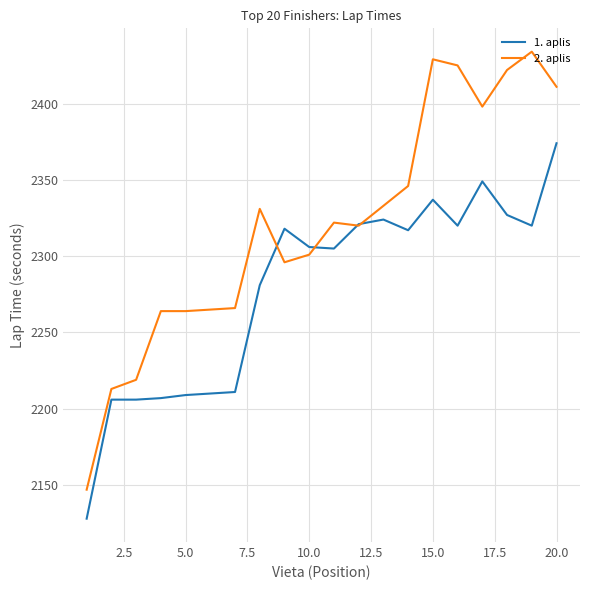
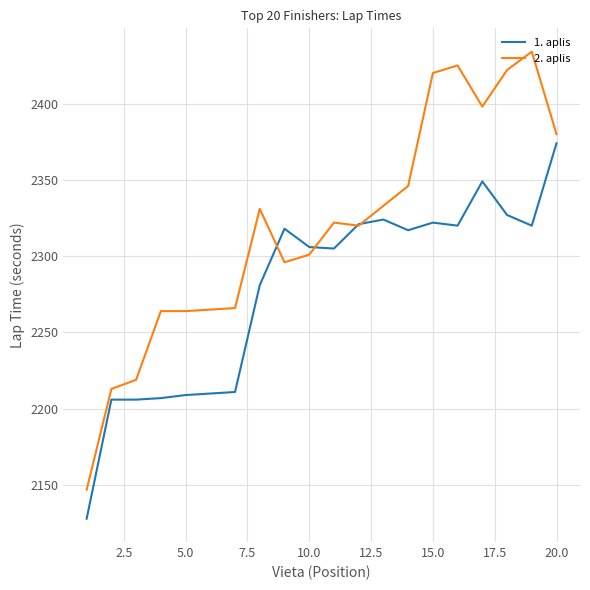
1. aplis, 15.0: 2337 -> 2322
2. aplis, 15.0: 2429 -> 2420
2. aplis, 20.0: 2411 -> 2380
